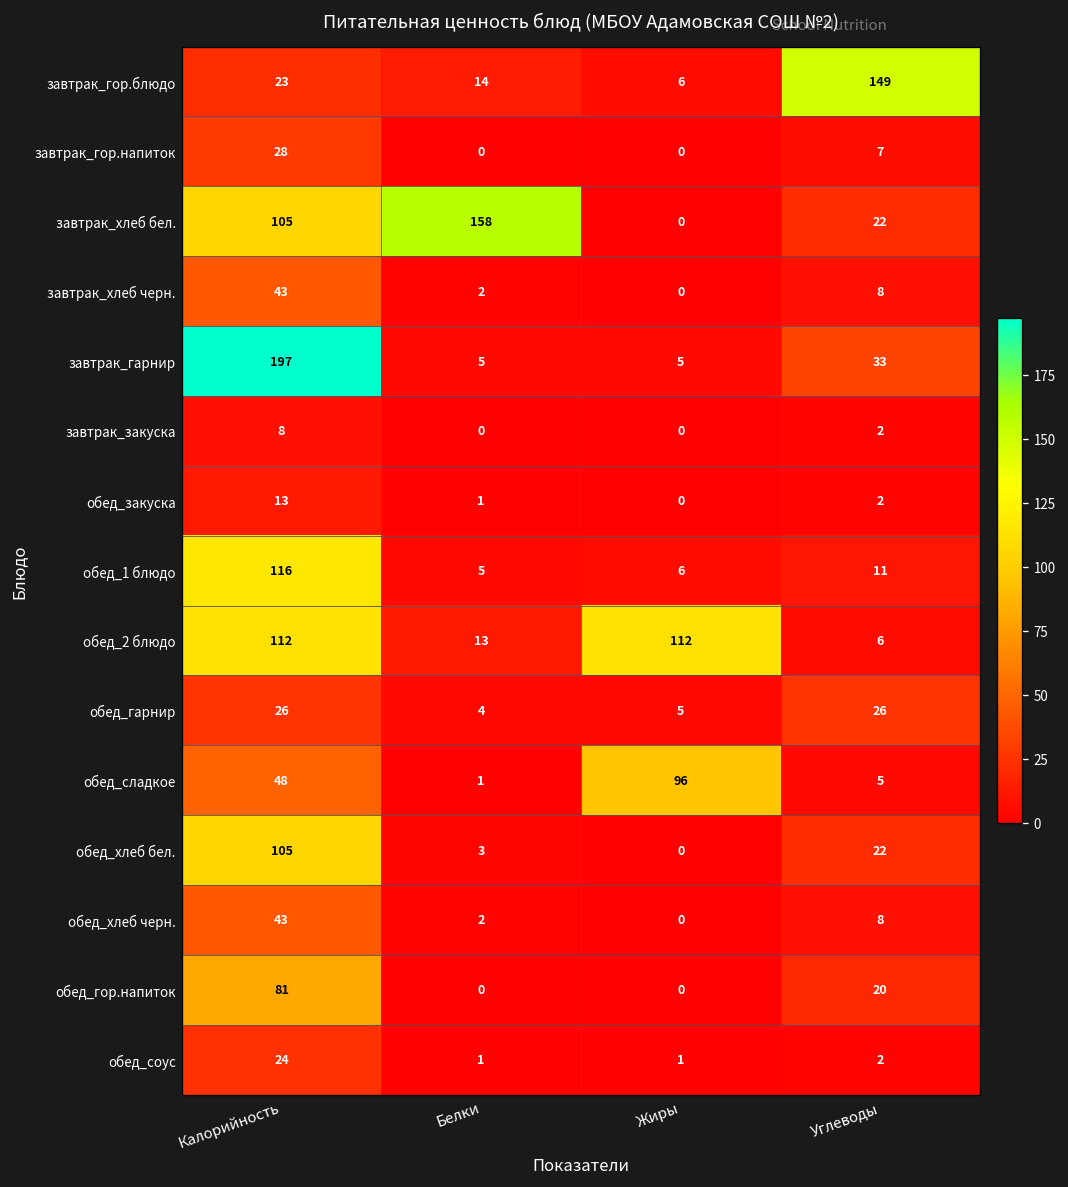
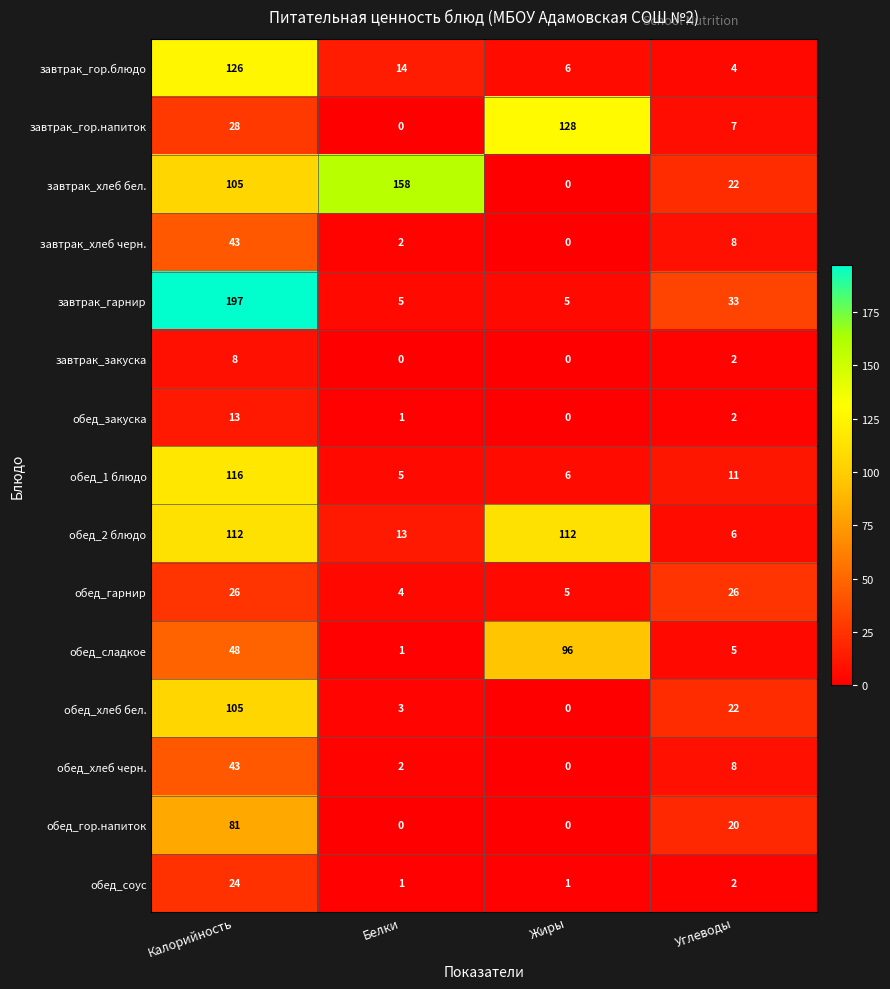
завтрак_гор.блюдо, Калорийность: 23 -> 126
завтрак_гор.блюдо, Углеводы: 149 -> 4
завтрак_гор.напиток, Жиры: 0 -> 128
